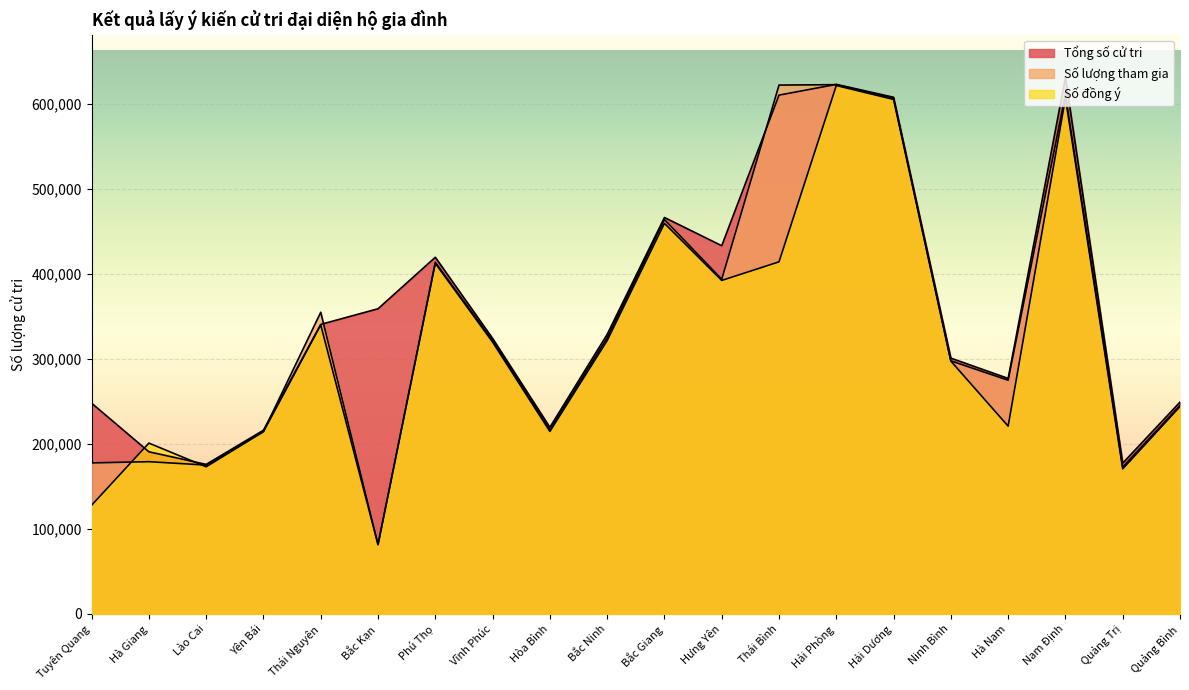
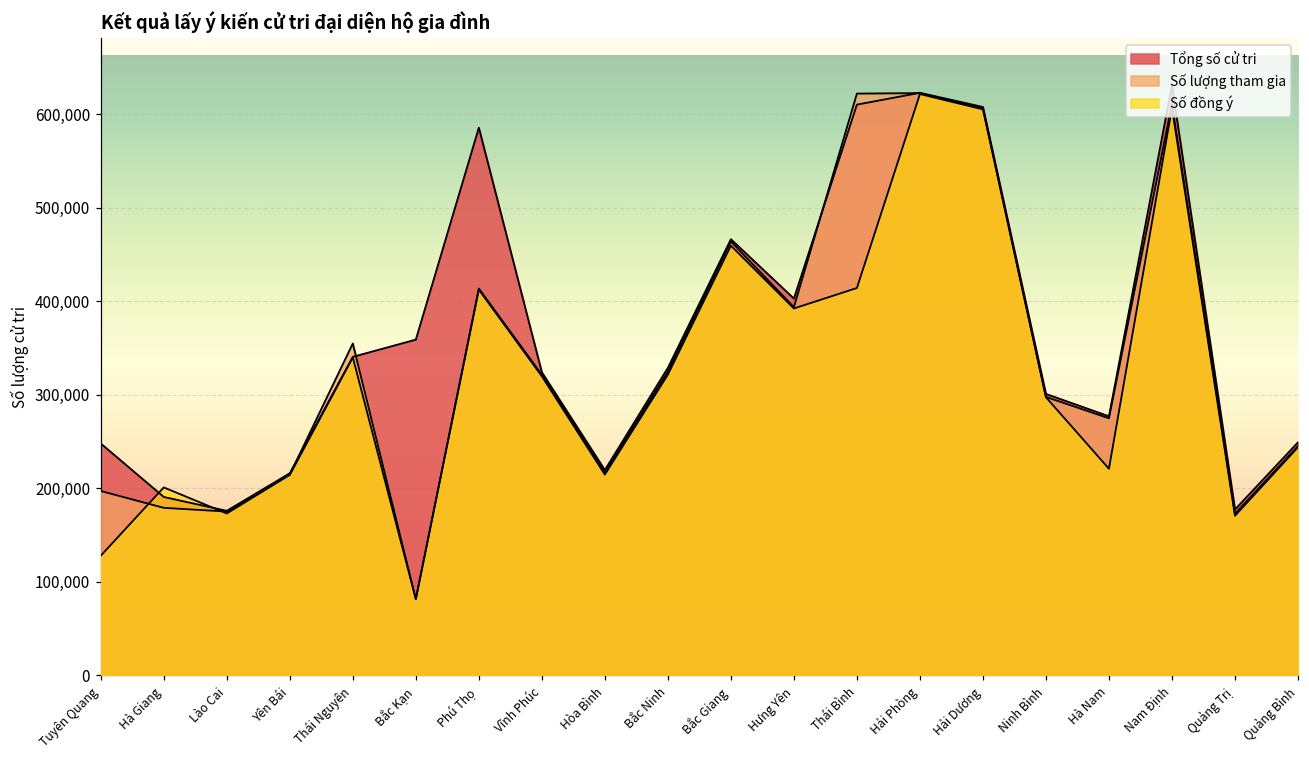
Số lượng tham gia, Tuyên Quang: 180,000 -> 200,000
Tổng số cử tri, Phú Thọ: 420,000 -> 590,000
Tổng số cử tri, Hưng Yên: 430,000 -> 400,000
